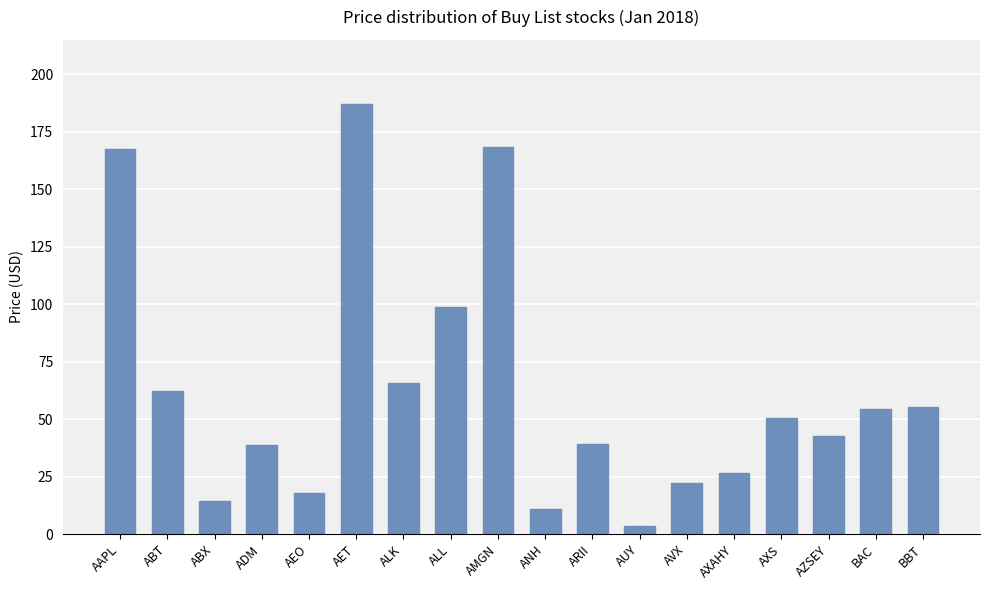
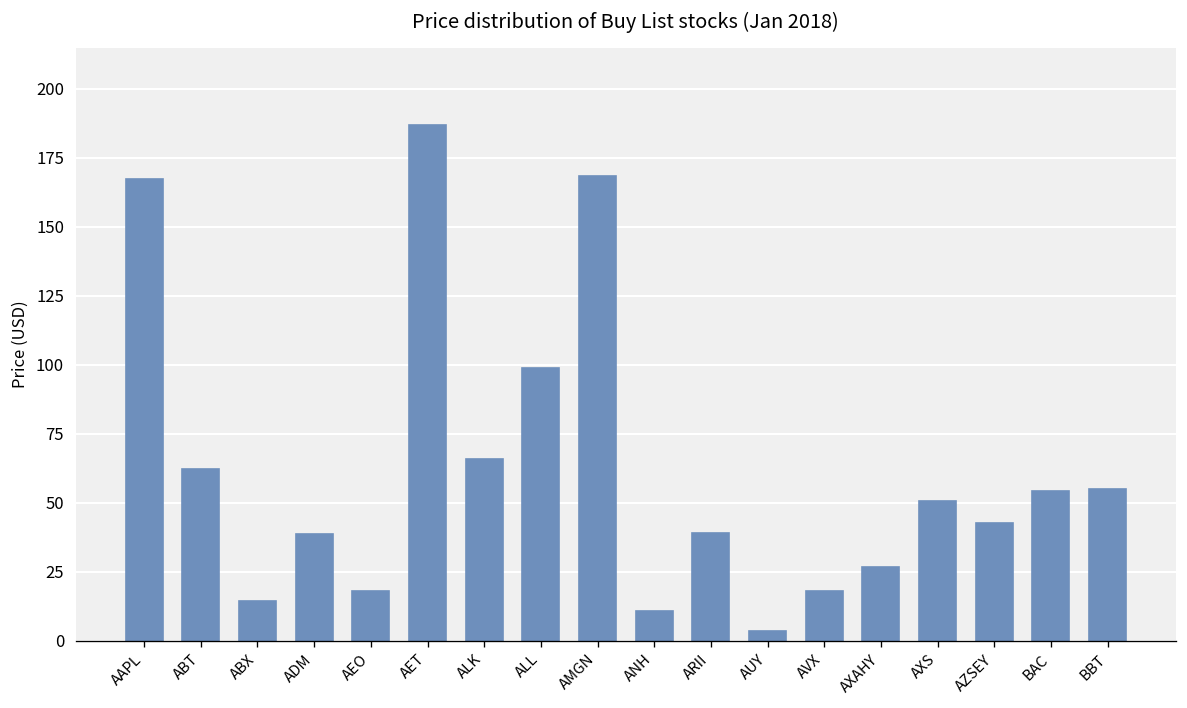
AVX: 22 -> 18
